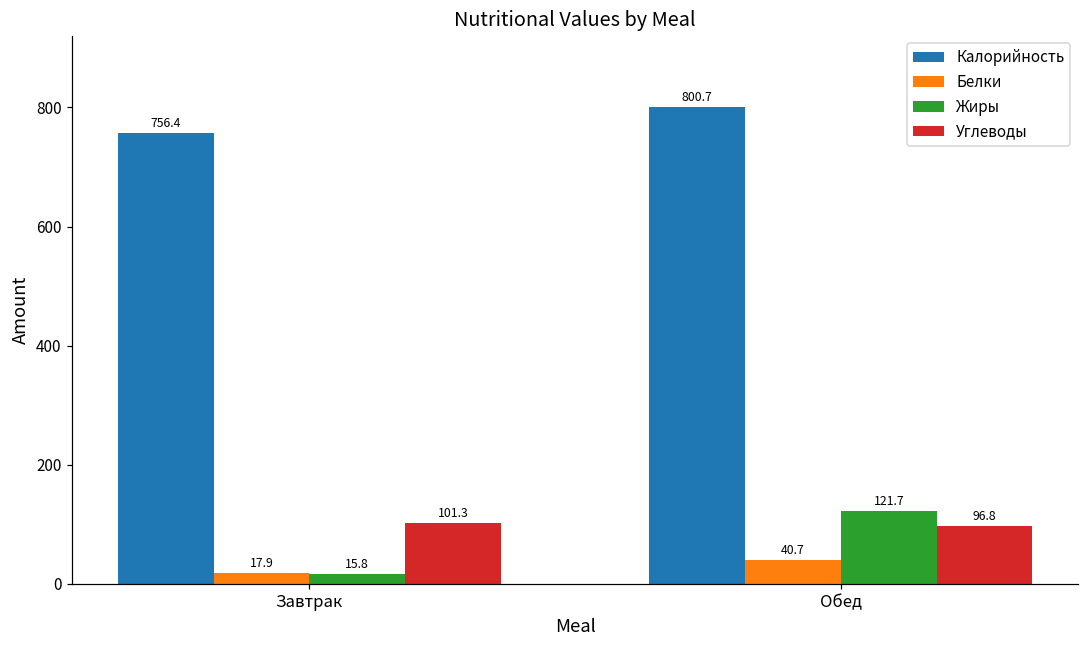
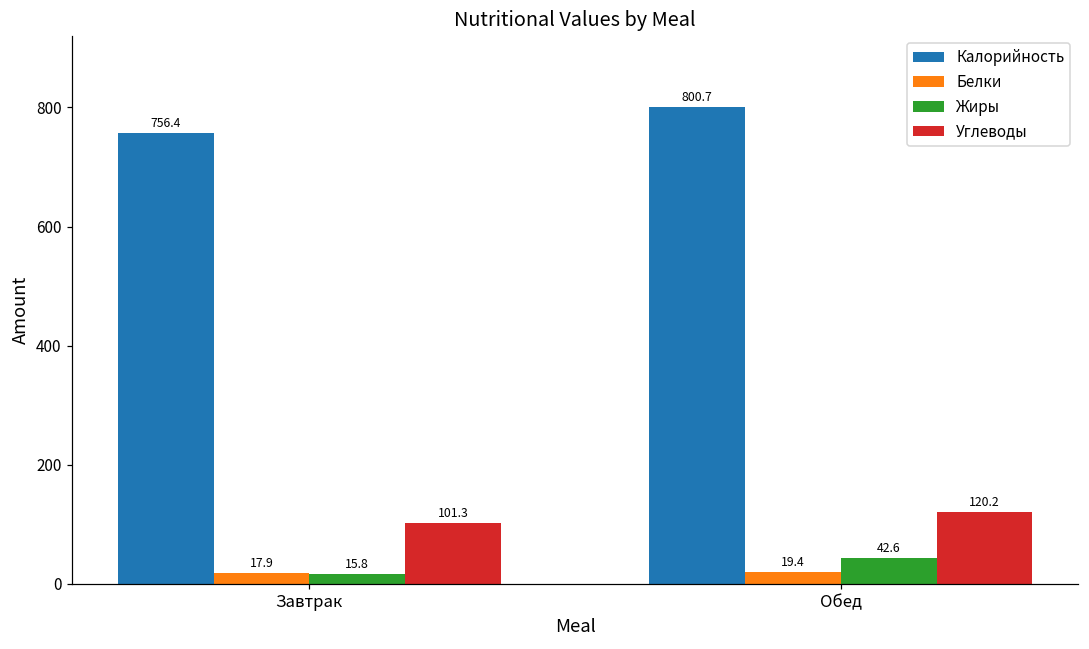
Белки, Обед: 40.7 -> 19.4
Жиры, Обед: 121.7 -> 42.6
Углеводы, Обед: 96.8 -> 120.2
